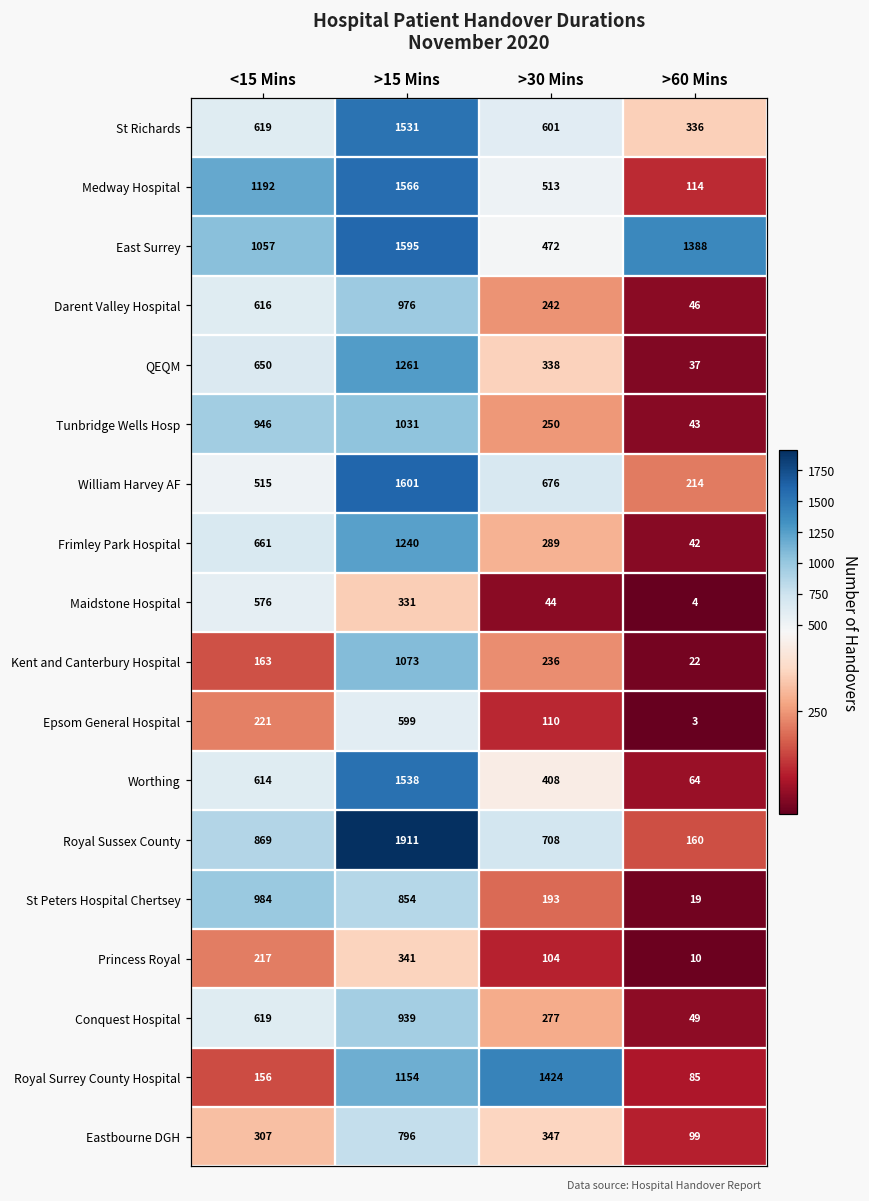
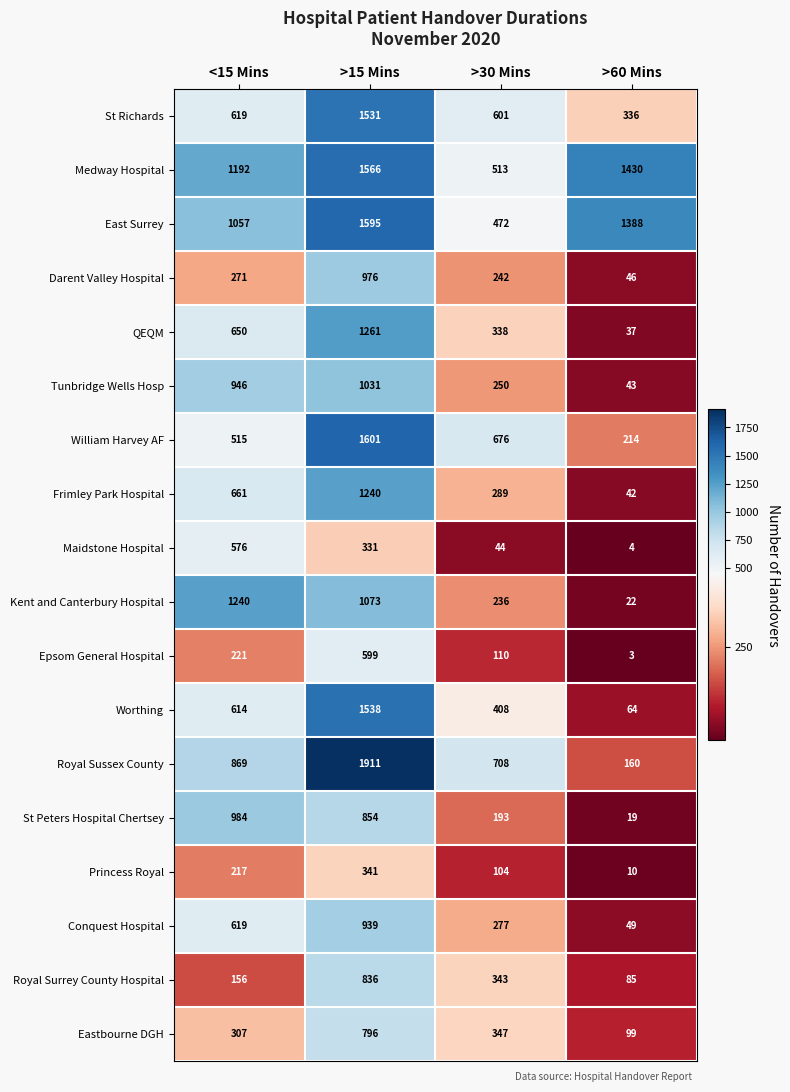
Medway Hospital, >60 Mins: 114 -> 1430
Darent Valley Hospital, <15 Mins: 616 -> 271
Kent and Canterbury Hospital, <15 Mins: 163 -> 1240
Royal Surrey County Hospital, >15 Mins: 1154 -> 836
Royal Surrey County Hospital, >30 Mins: 1424 -> 343
